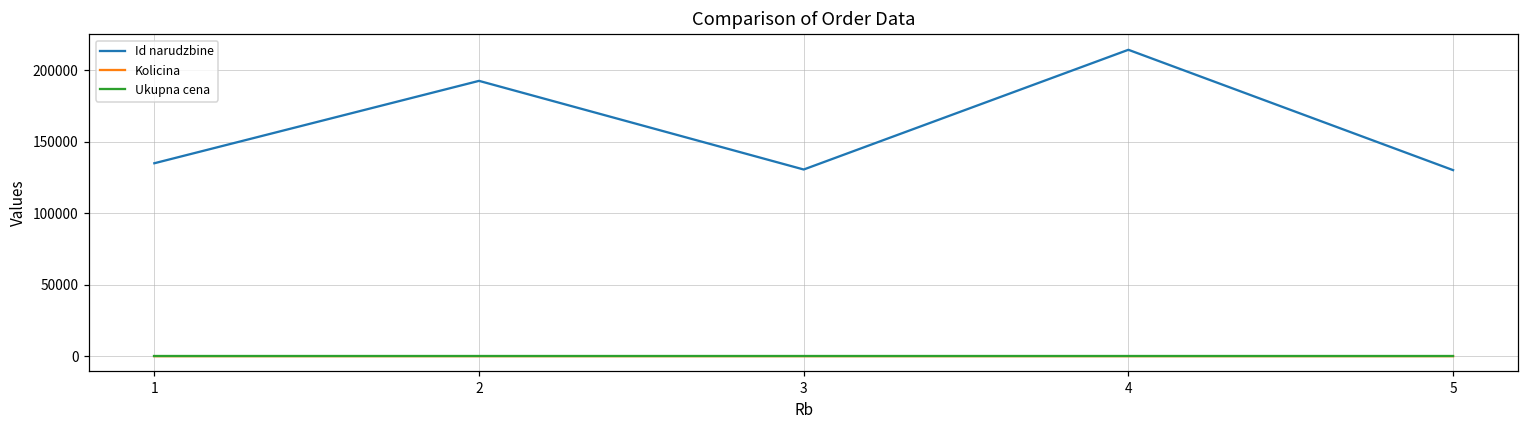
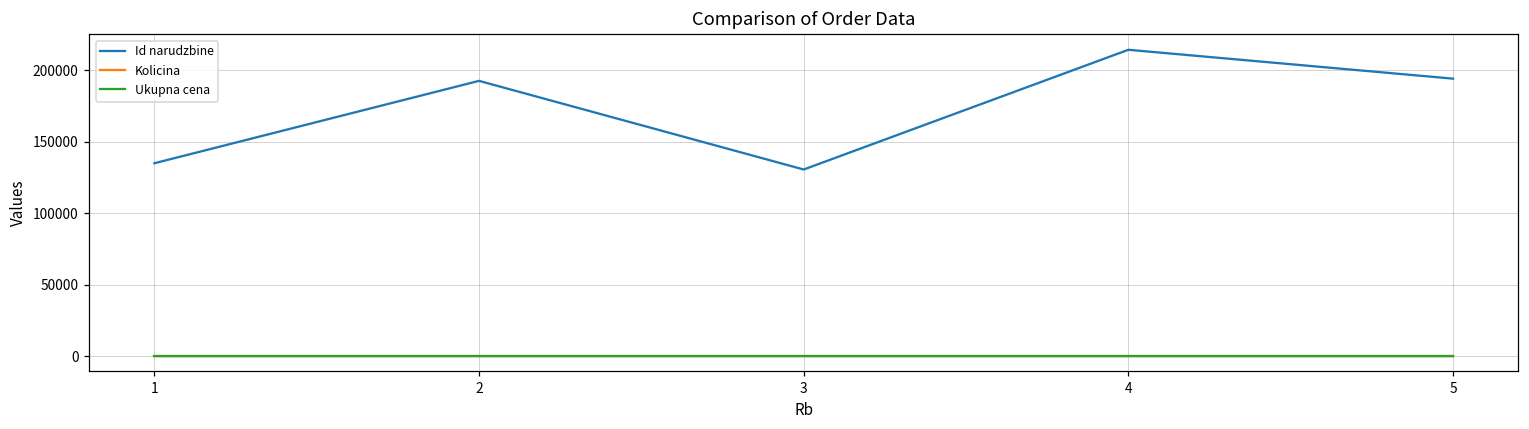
Id narudzbine, 5: 130000 -> 194000
